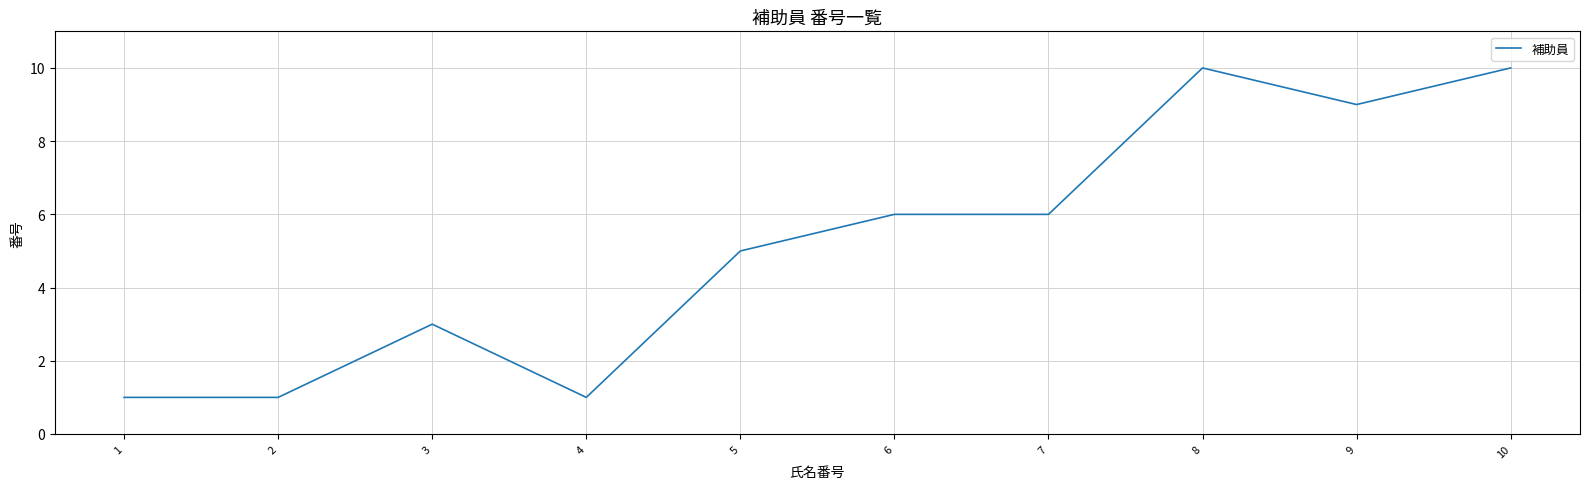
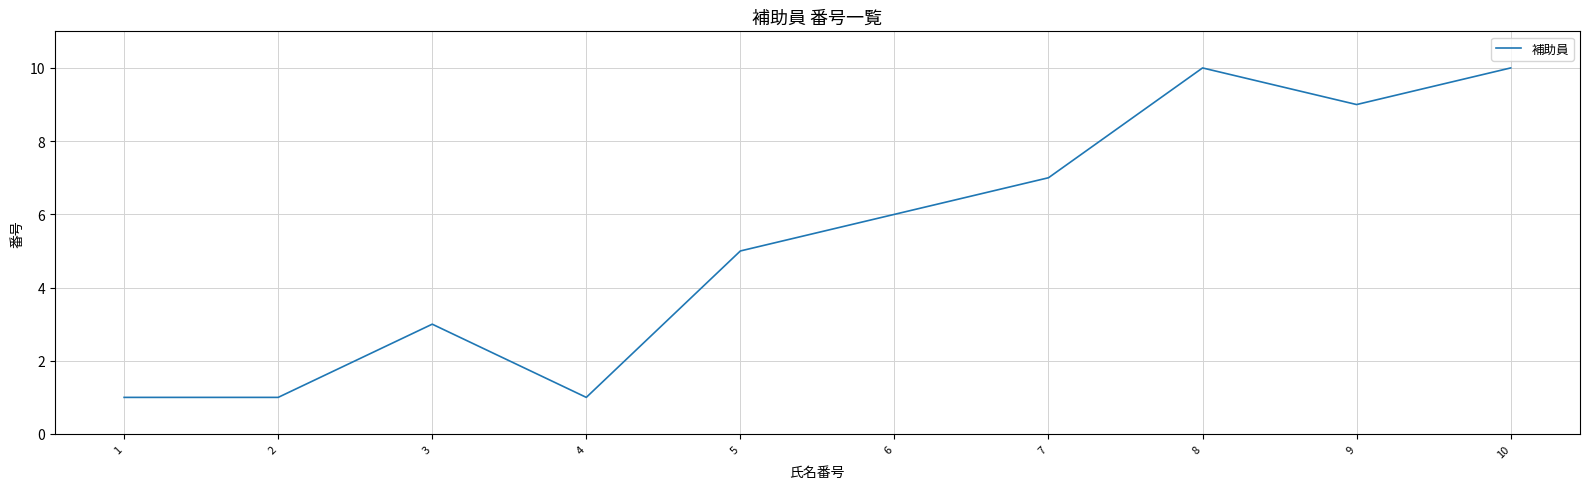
7: 6 -> 7
